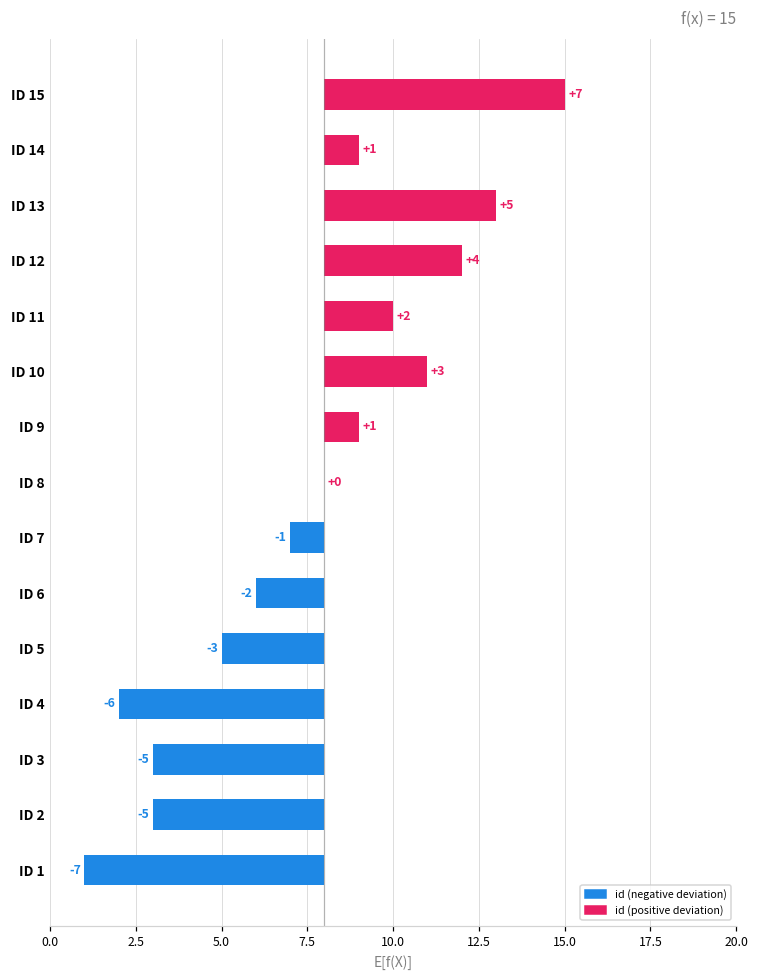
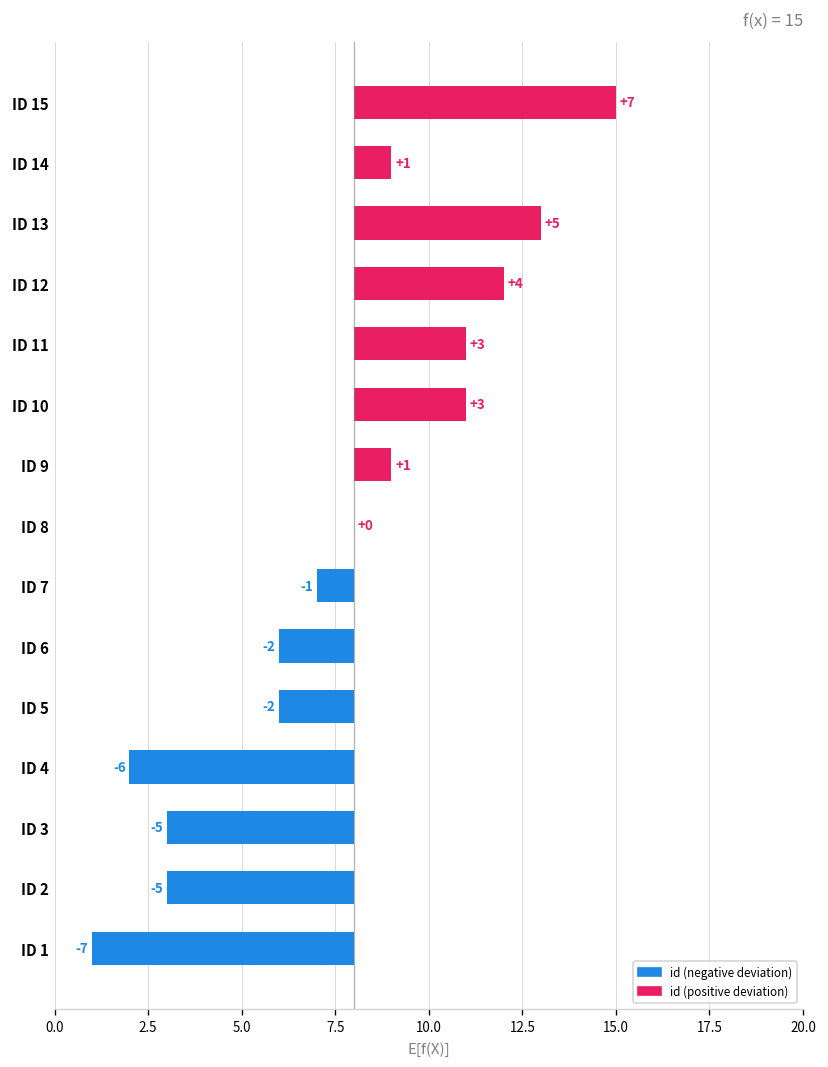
ID 11: +2 -> +3
ID 5: -3 -> -2
